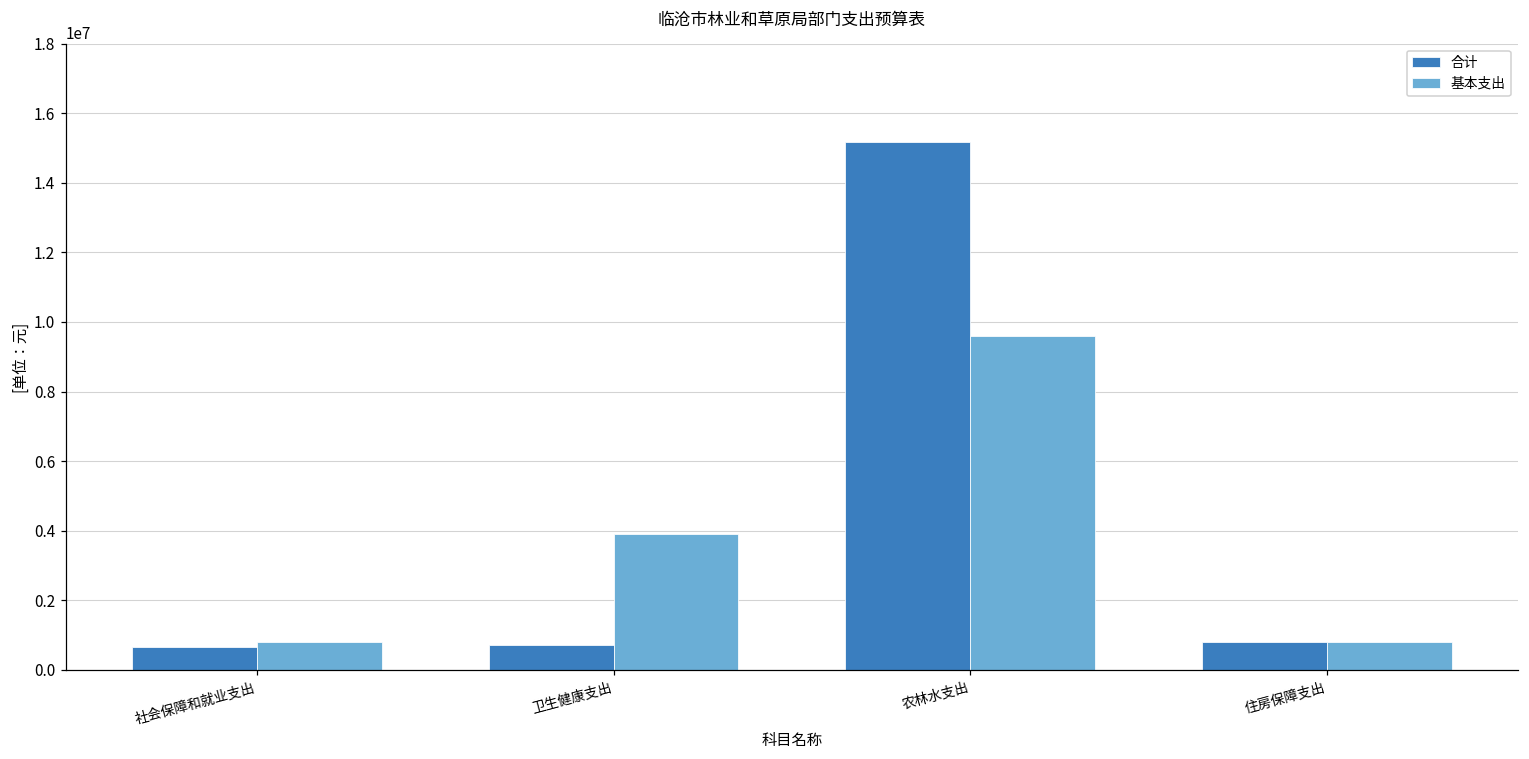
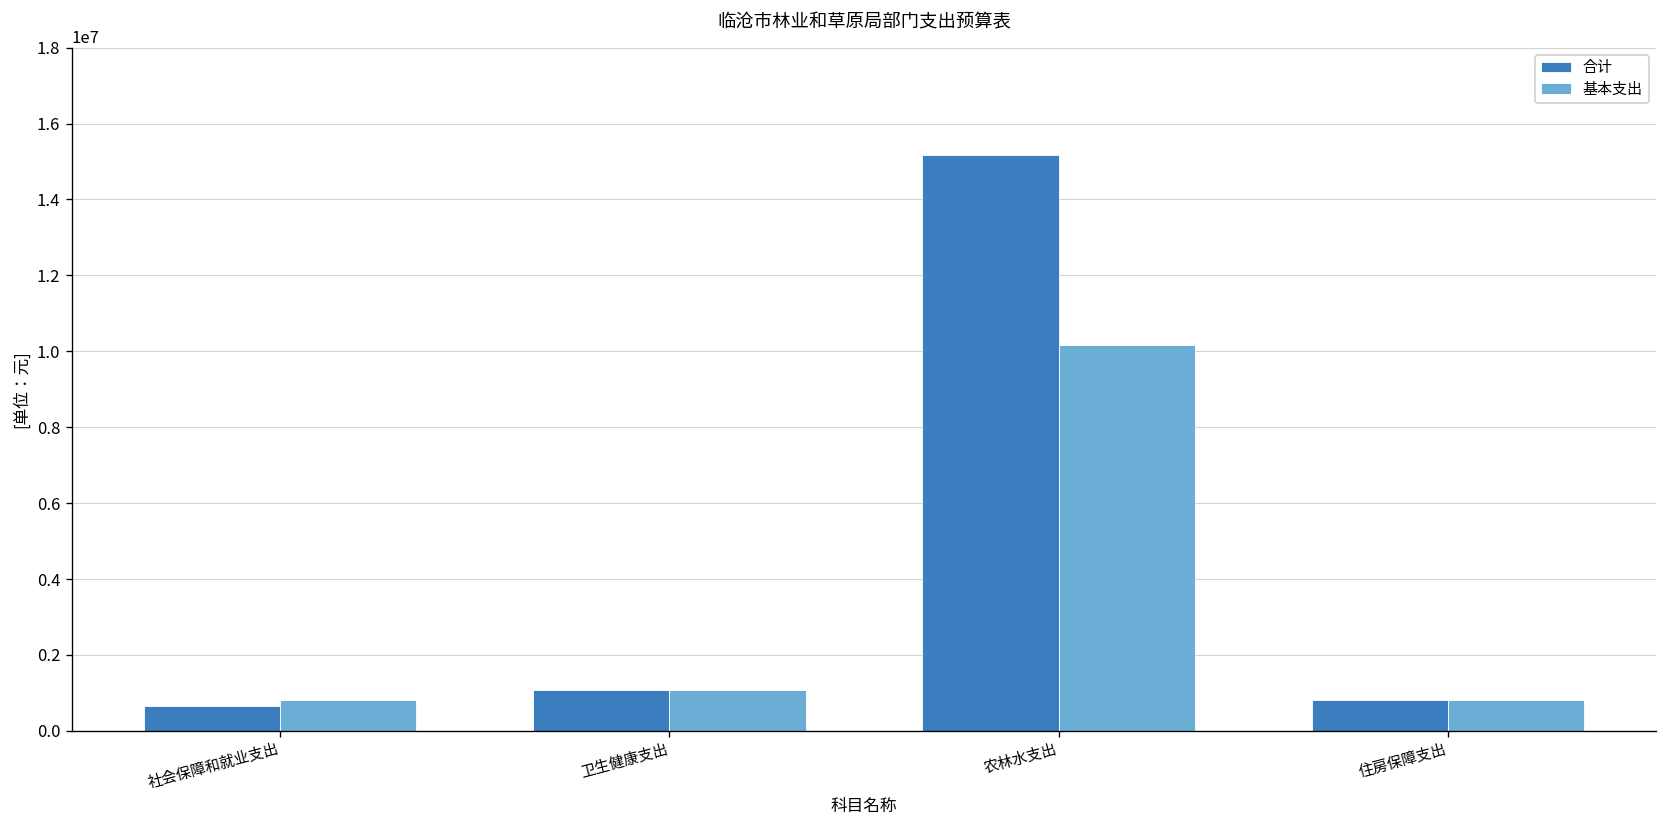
合计, 卫生健康支出: 700000 -> 1100000
基本支出, 卫生健康支出: 3900000 -> 1100000
基本支出, 农林水支出: 9600000 -> 10200000
